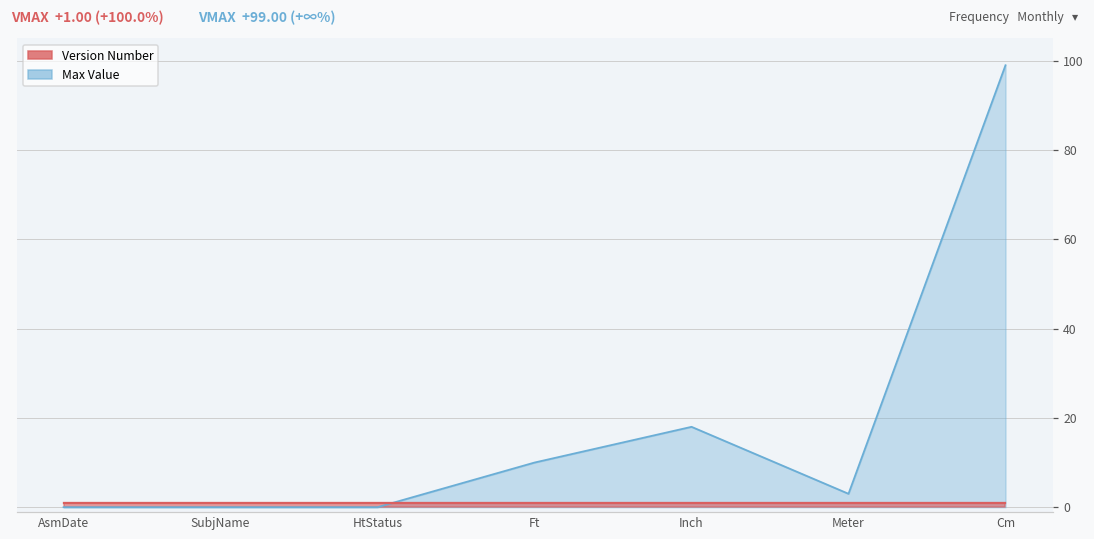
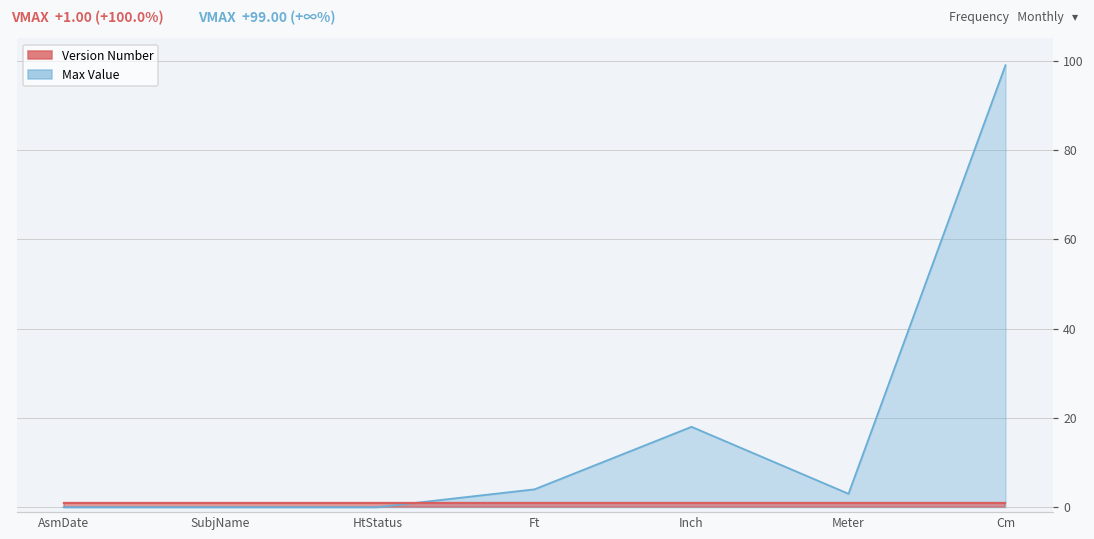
Max Value, Ft: 10 -> 4
